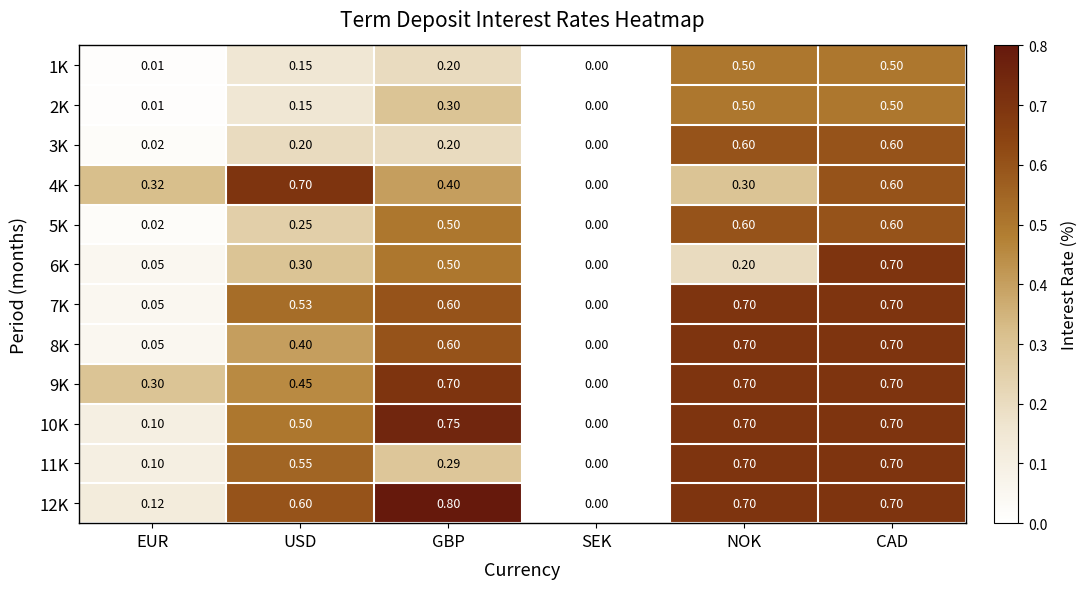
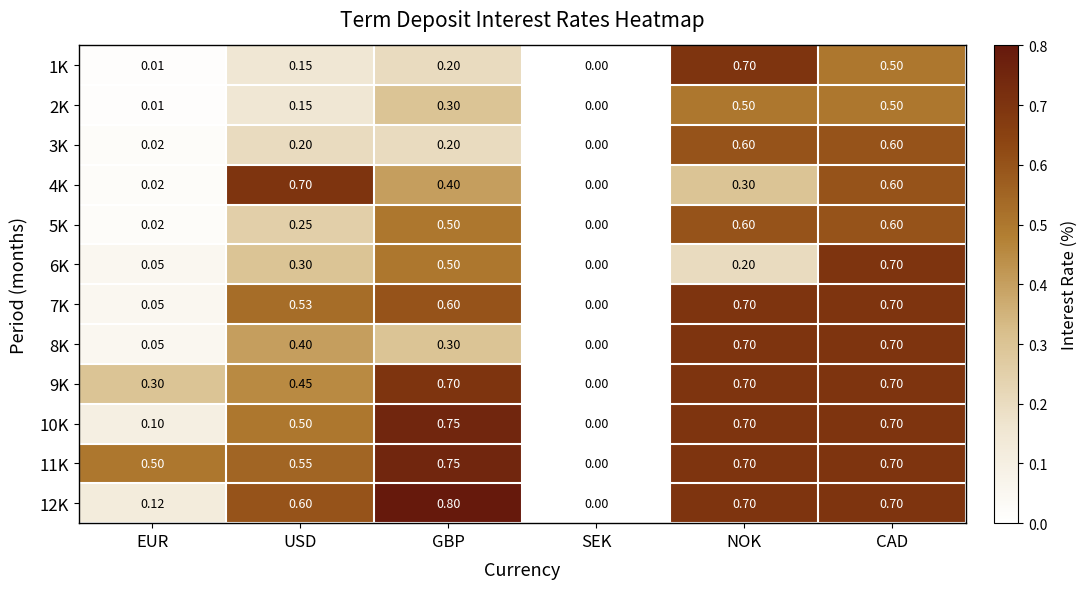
1K, NOK: 0.50 -> 0.70
4K, EUR: 0.32 -> 0.02
8K, GBP: 0.60 -> 0.30
11K, EUR: 0.10 -> 0.50
11K, GBP: 0.29 -> 0.75
